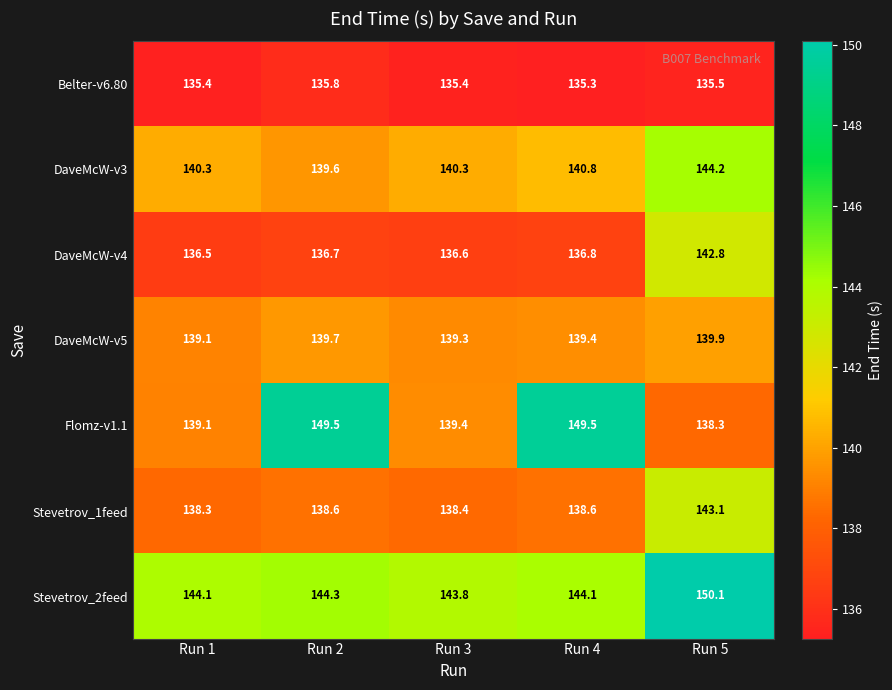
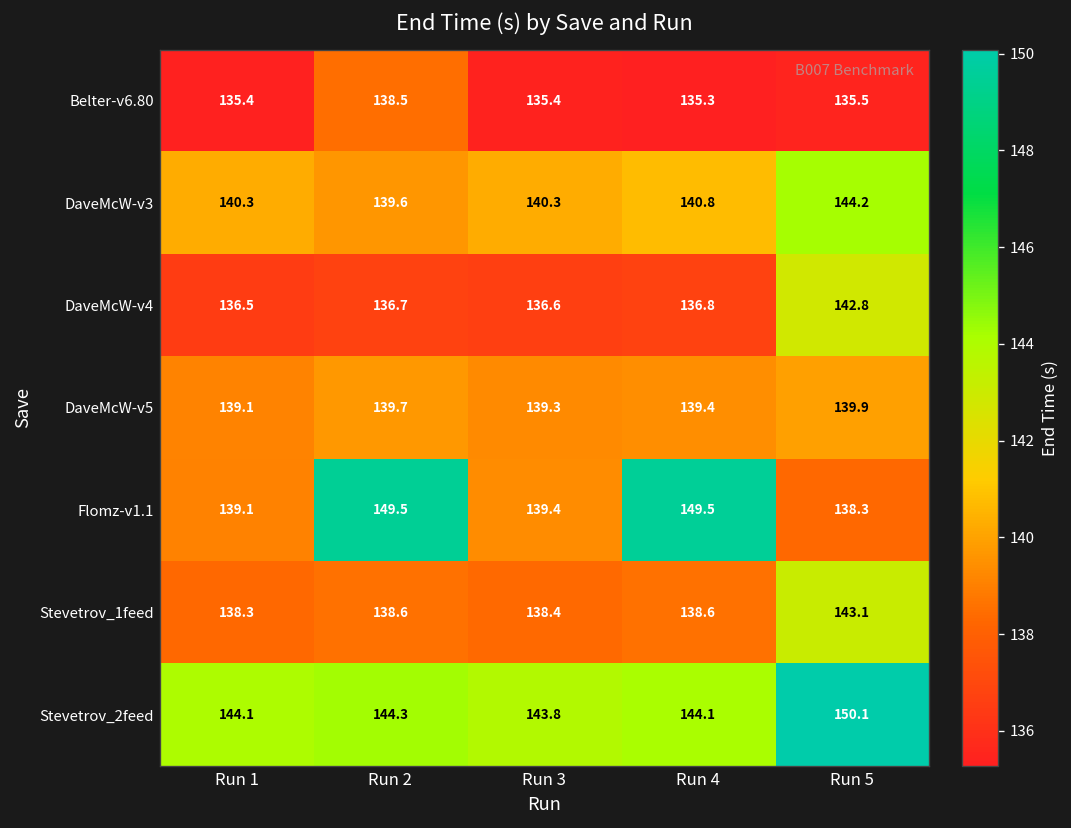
Belter-v6.80, Run 2: 135.8 -> 138.5
